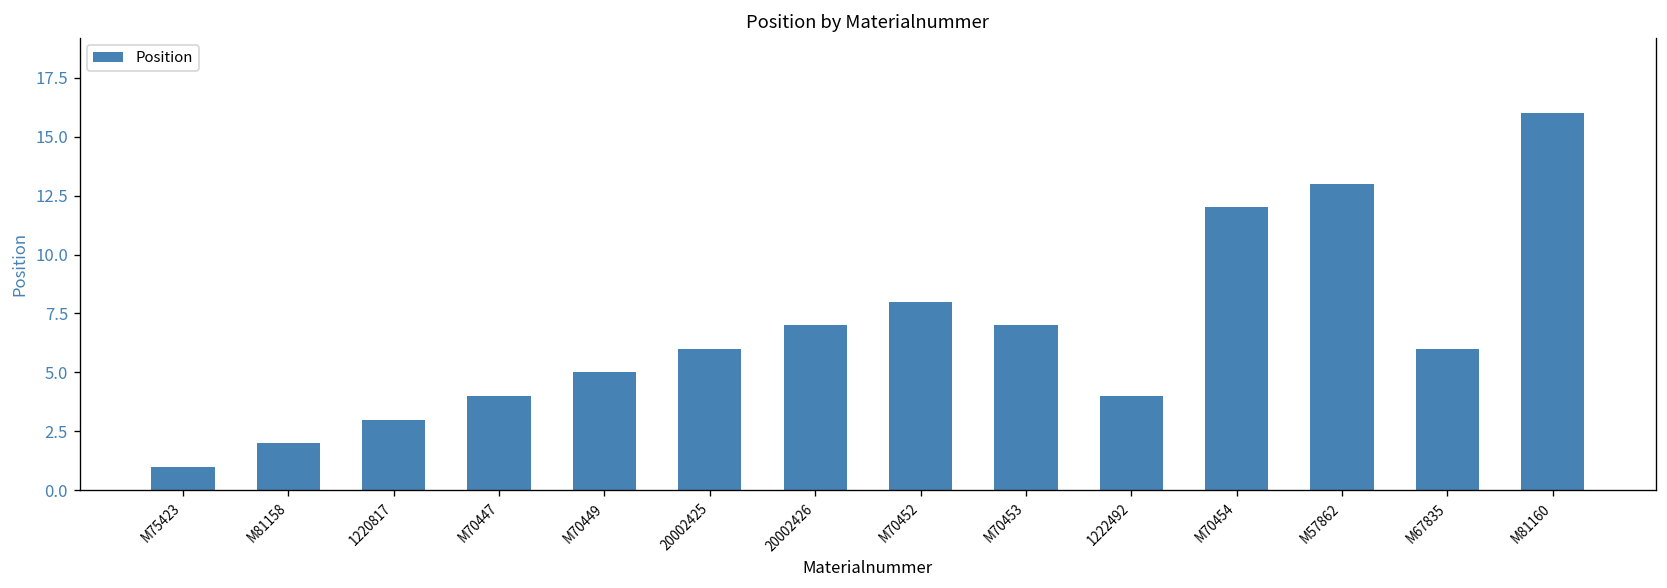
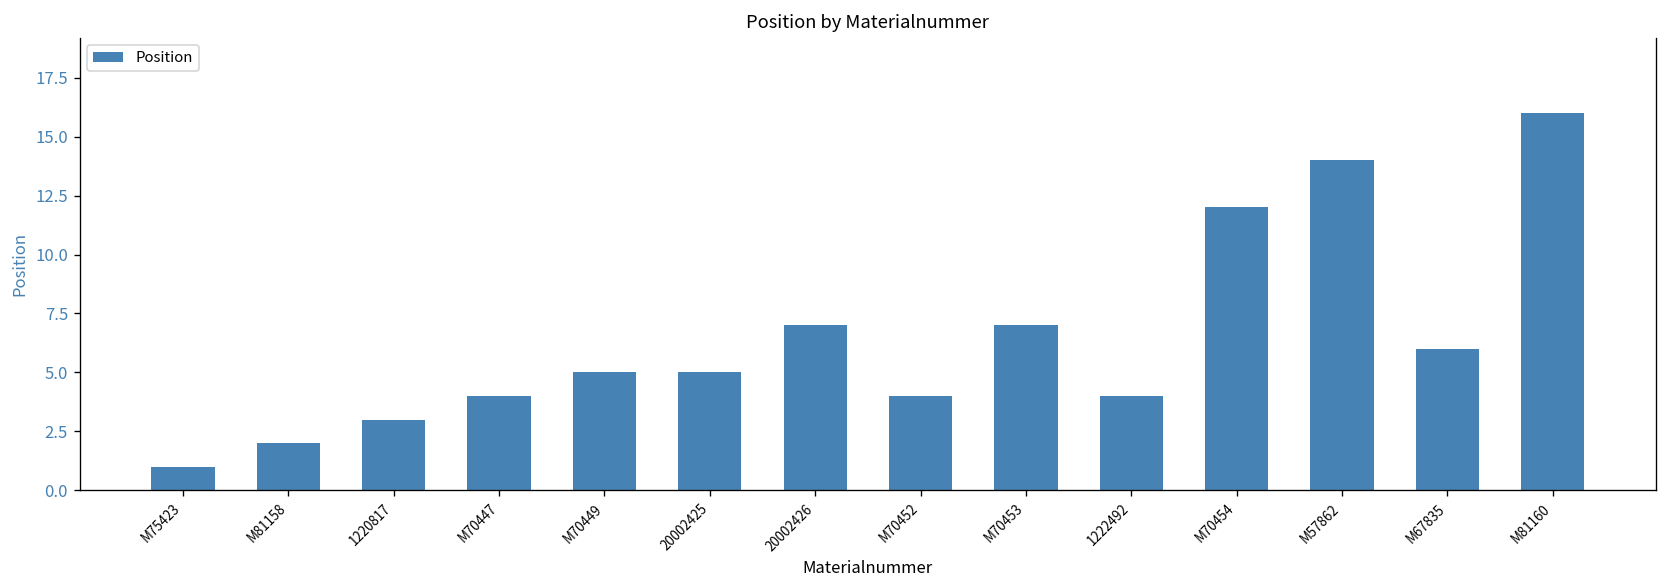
20002425: 6 -> 5
M70452: 8 -> 4
M57862: 13 -> 14
